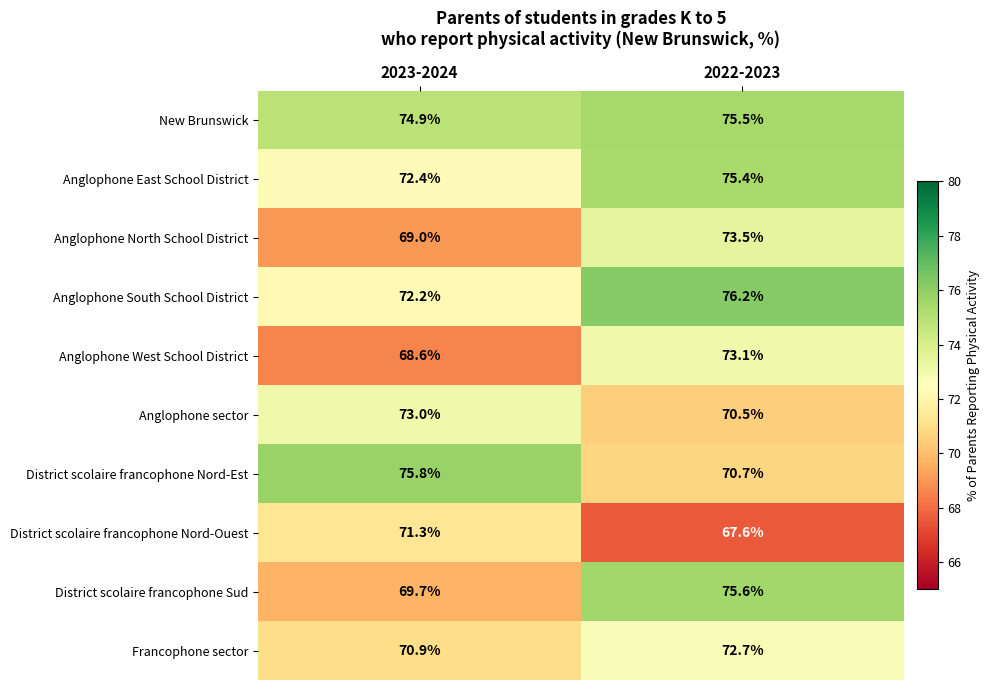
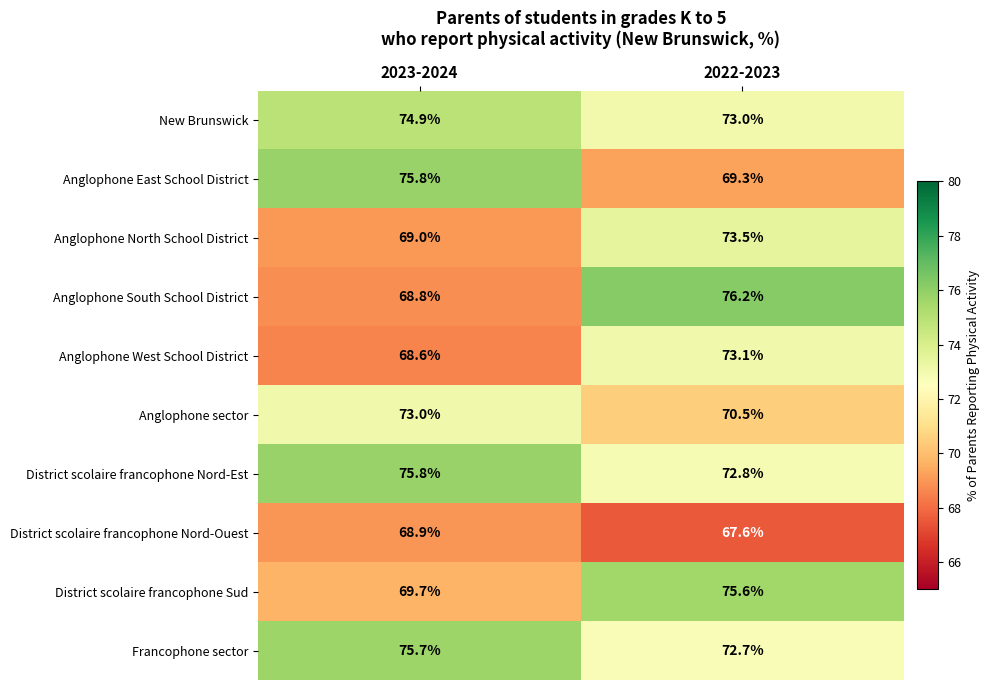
New Brunswick, 2022-2023: 75.5% -> 73.0%
Anglophone East School District, 2023-2024: 72.4% -> 75.8%
Anglophone East School District, 2022-2023: 75.4% -> 69.3%
Anglophone South School District, 2023-2024: 72.2% -> 68.8%
District scolaire francophone Nord-Est, 2022-2023: 70.7% -> 72.8%
District scolaire francophone Nord-Ouest, 2023-2024: 71.3% -> 68.9%
Francophone sector, 2023-2024: 70.9% -> 75.7%
